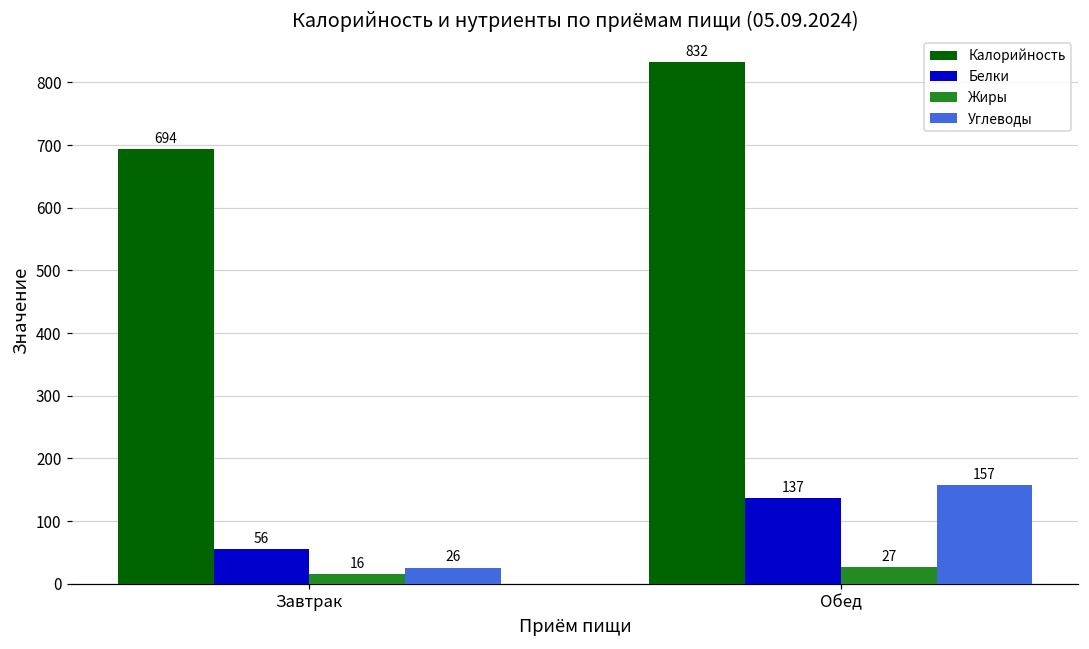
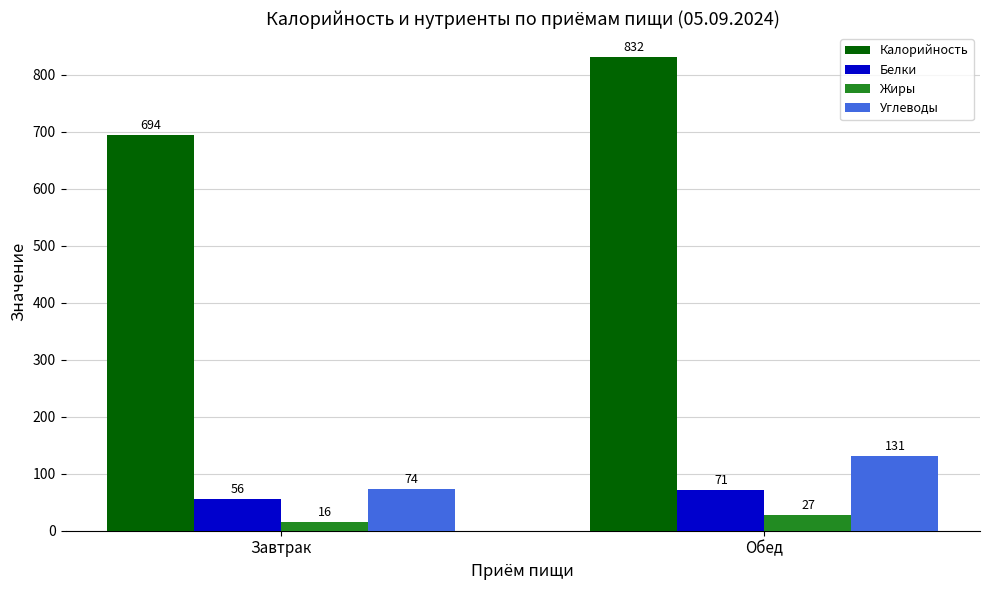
Углеводы, Завтрак: 26 -> 74
Белки, Обед: 137 -> 71
Углеводы, Обед: 157 -> 131
